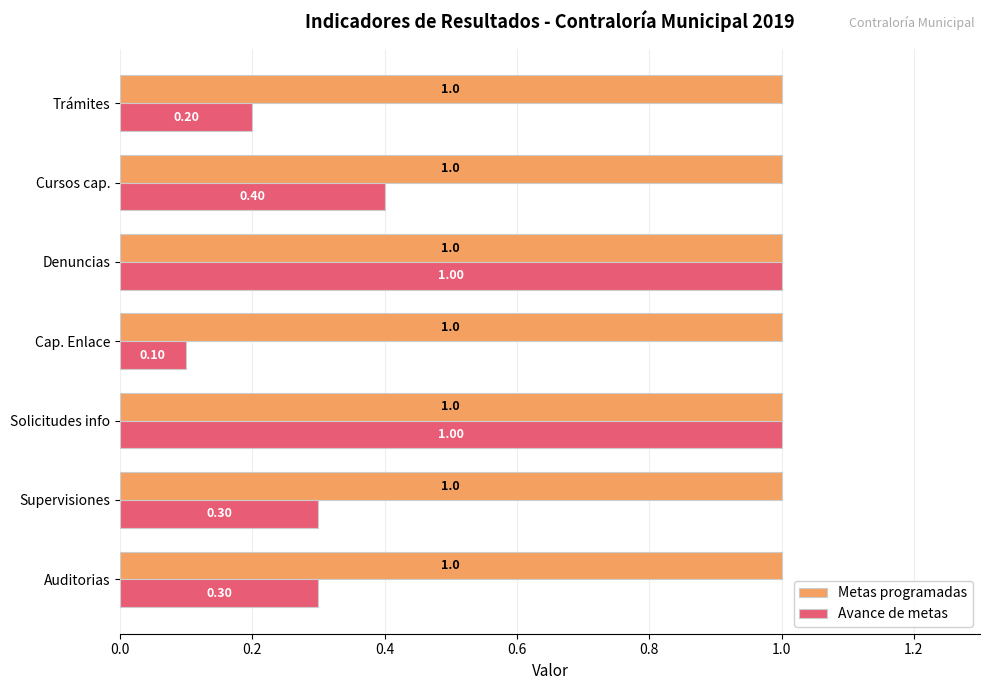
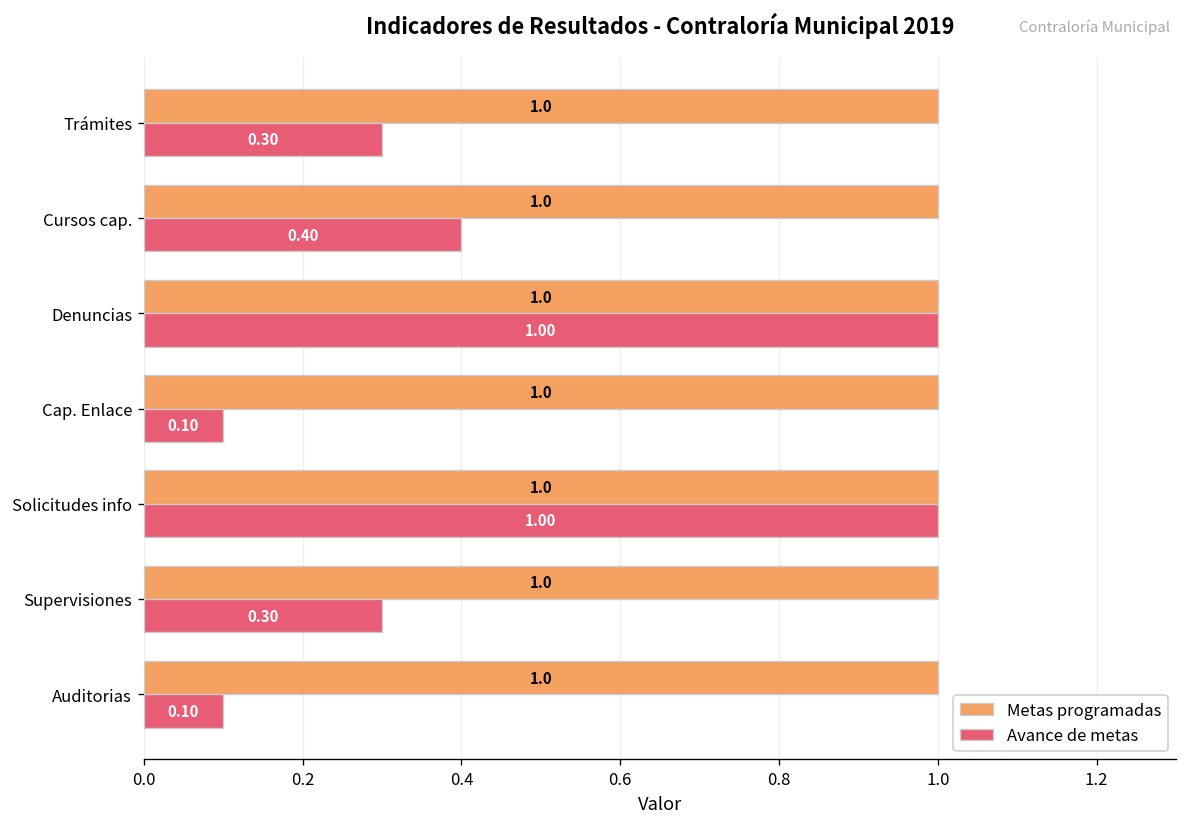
Avance de metas, Trámites: 0.20 -> 0.30
Avance de metas, Auditorias: 0.30 -> 0.10
